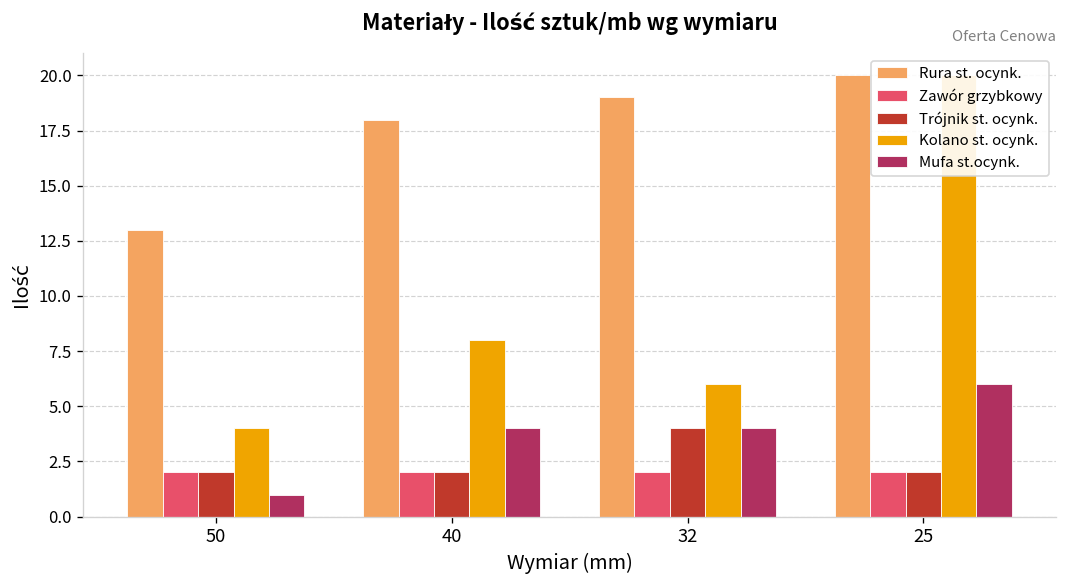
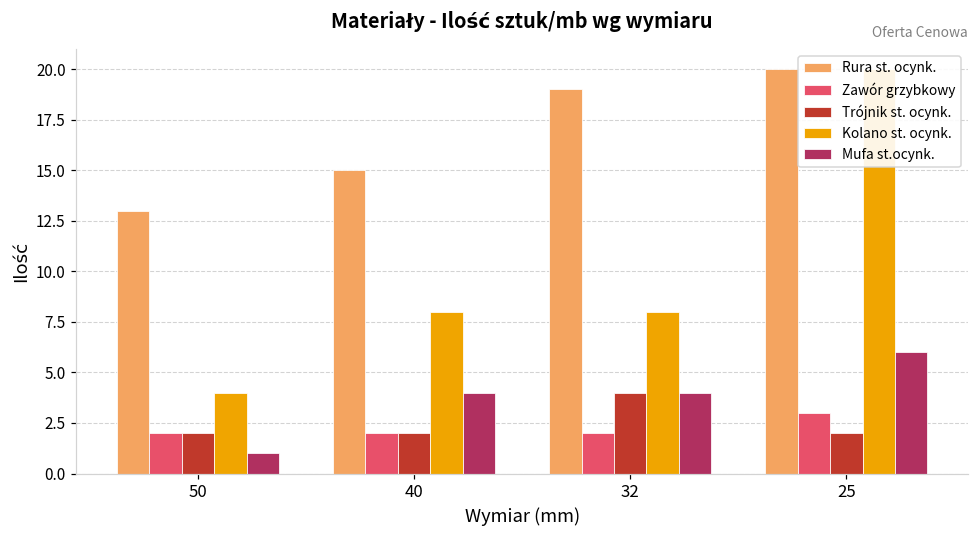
Rura st. ocynk., 40: 18 -> 15
Kolano st. ocynk., 32: 6 -> 8
Zawór grzybkowy, 25: 2 -> 3
